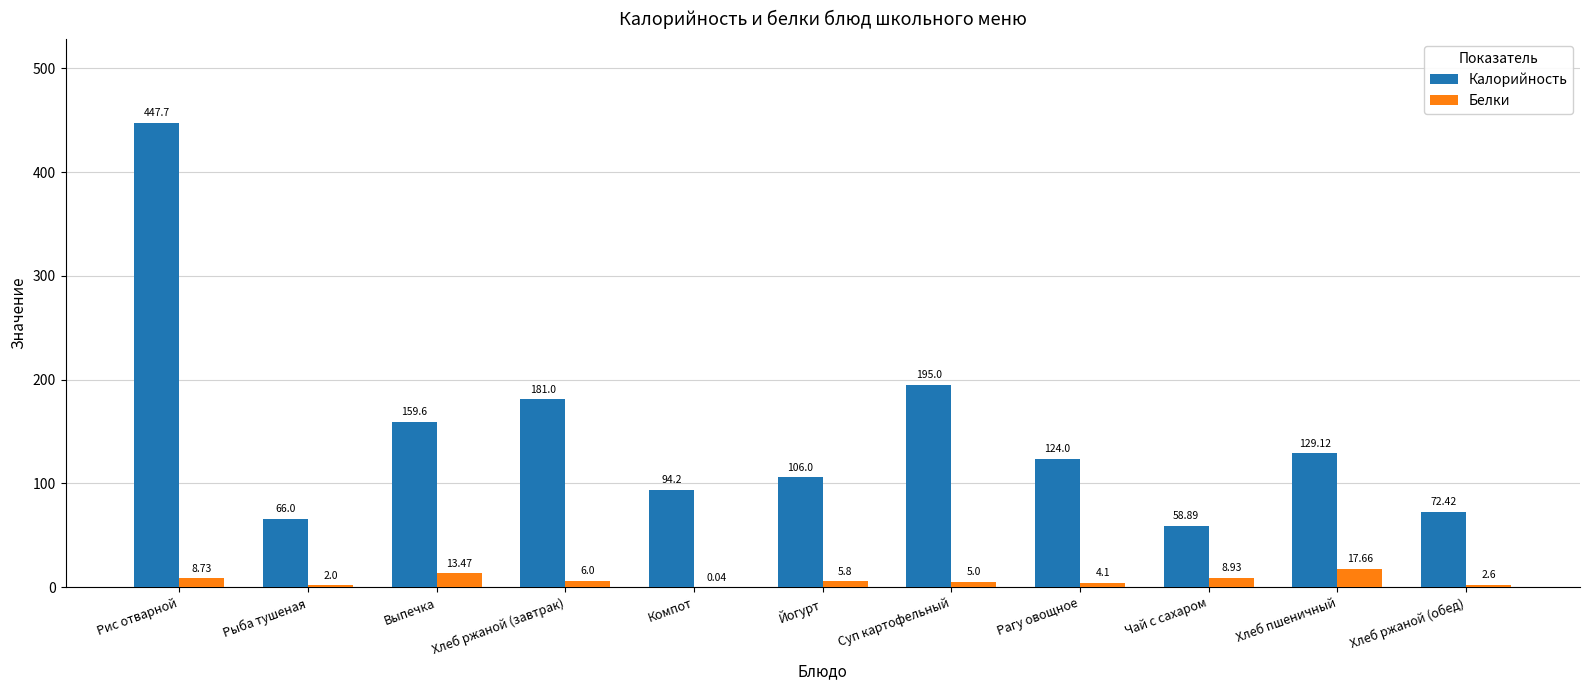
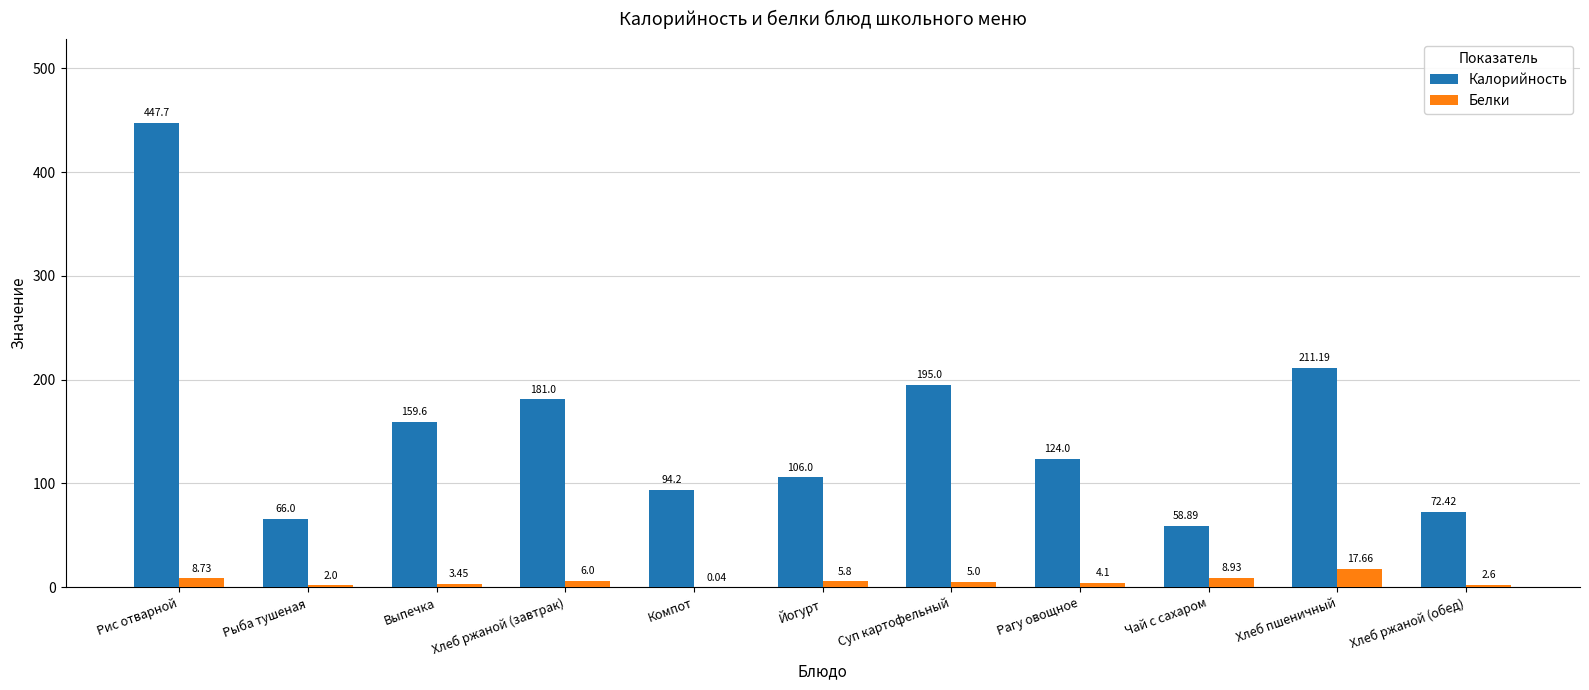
Белки, Выпечка: 13.47 -> 3.45
Калорийность, Хлеб пшеничный: 129.12 -> 211.19
